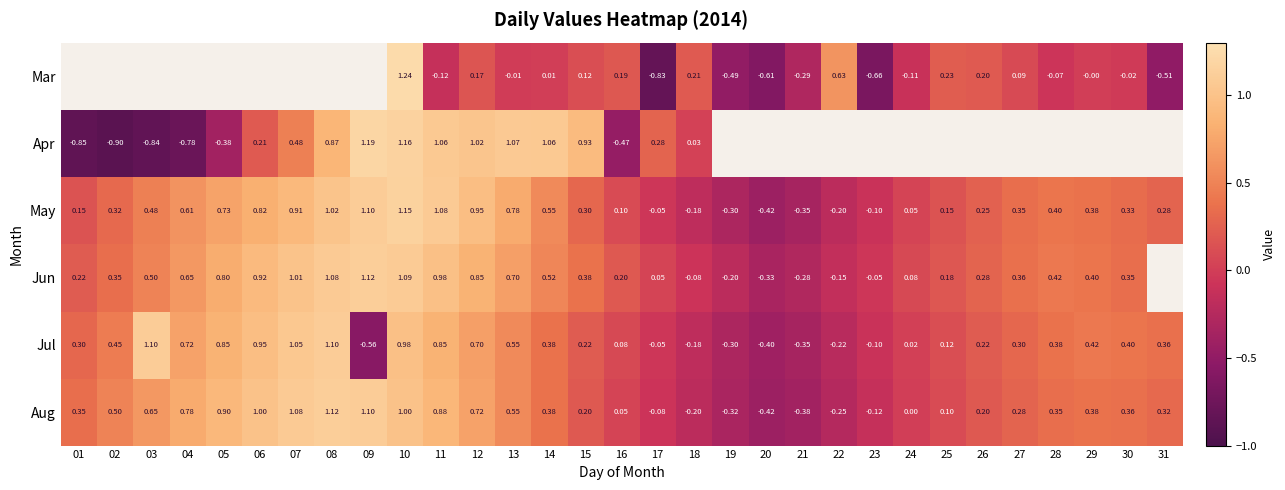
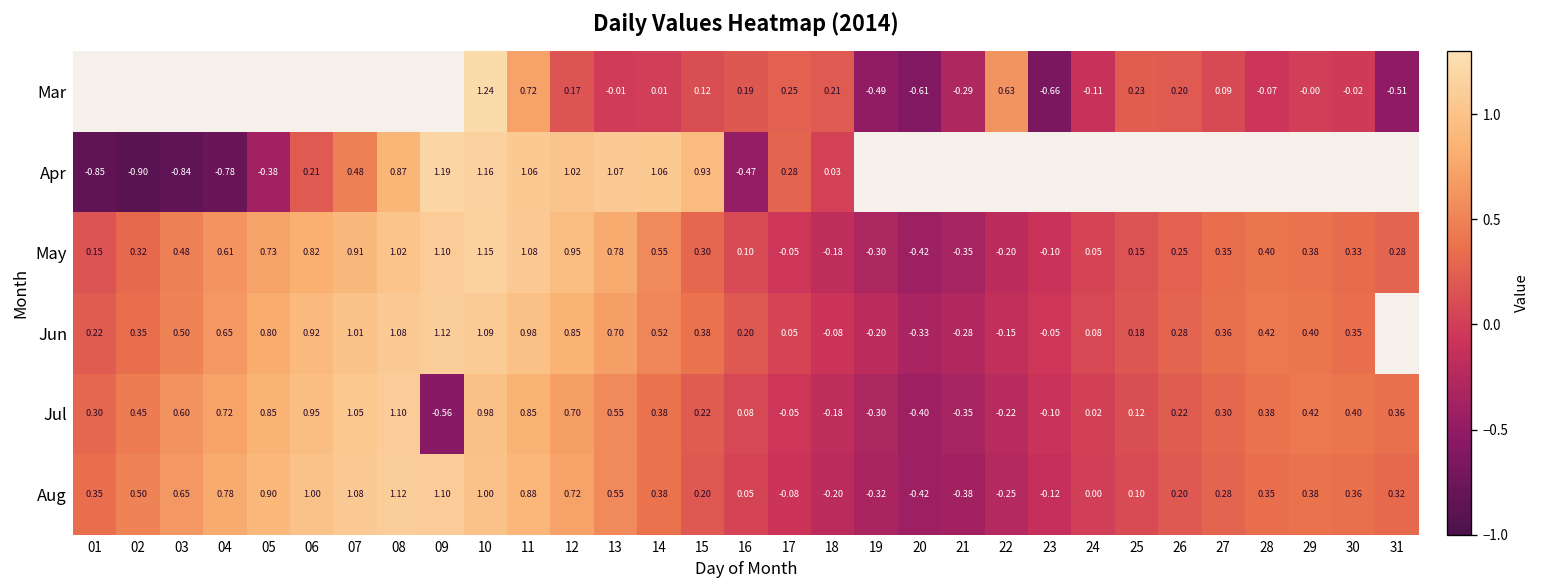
Mar, 11: -0.12 -> 0.72
Mar, 17: -0.83 -> 0.25
Jul, 03: 1.10 -> 0.60
